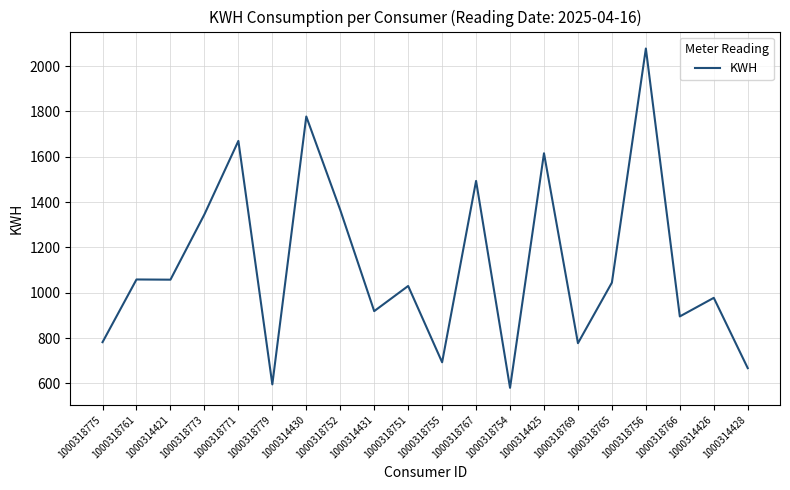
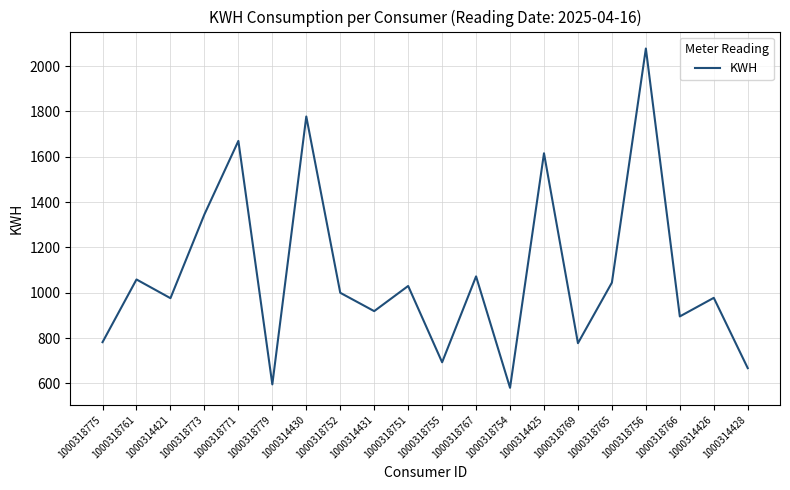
1000314421: 1060 -> 980
1000318752: 1370 -> 1000
1000318767: 1490 -> 1070
